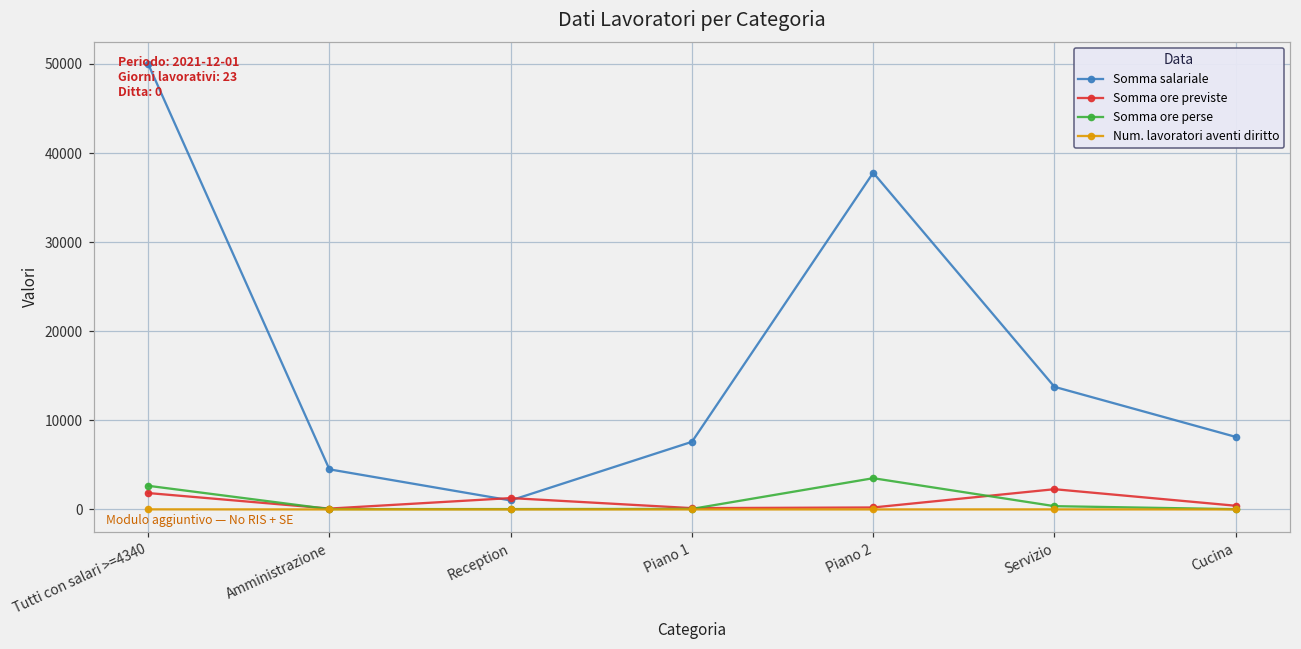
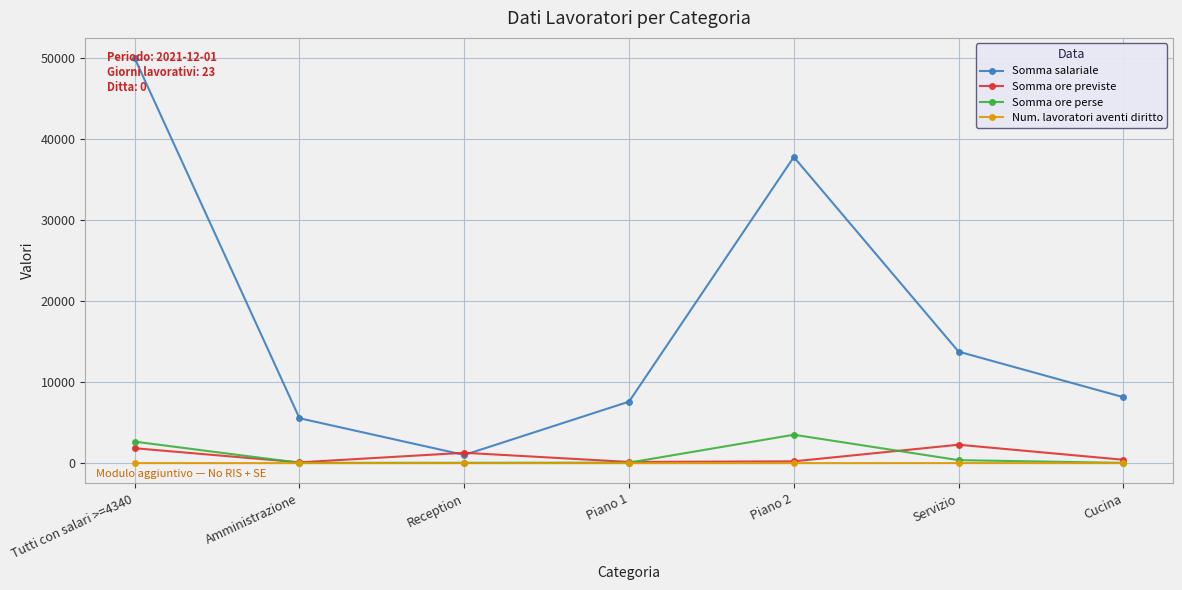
Somma salariale, Amministrazione: 5000 -> 6000
